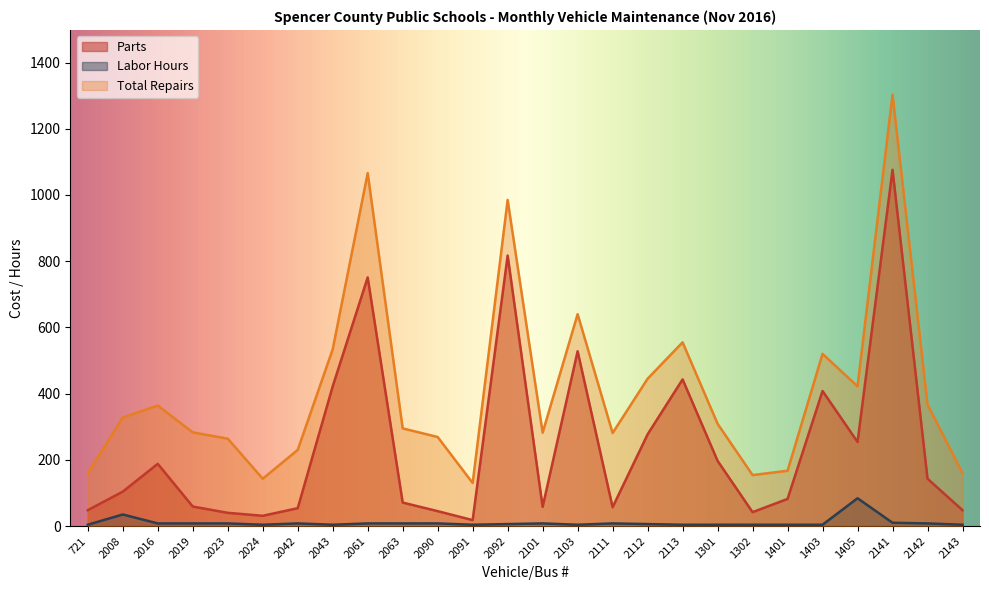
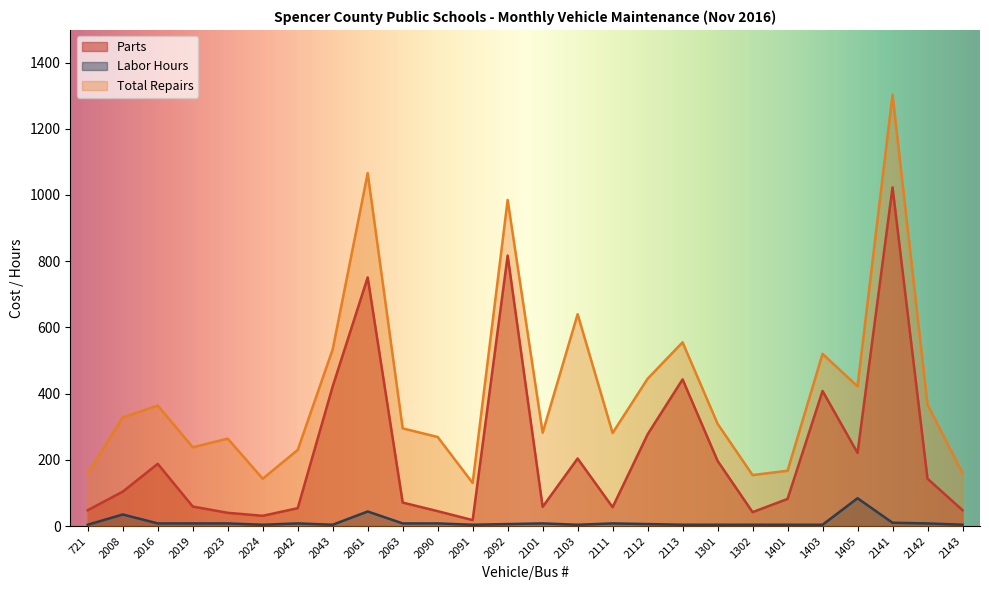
Total Repairs, 2019: 280 -> 240
Labor Hours, 2061: 10 -> 40
Parts, 2103: 530 -> 200
Parts, 1405: 250 -> 220
Parts, 2141: 1080 -> 1020
